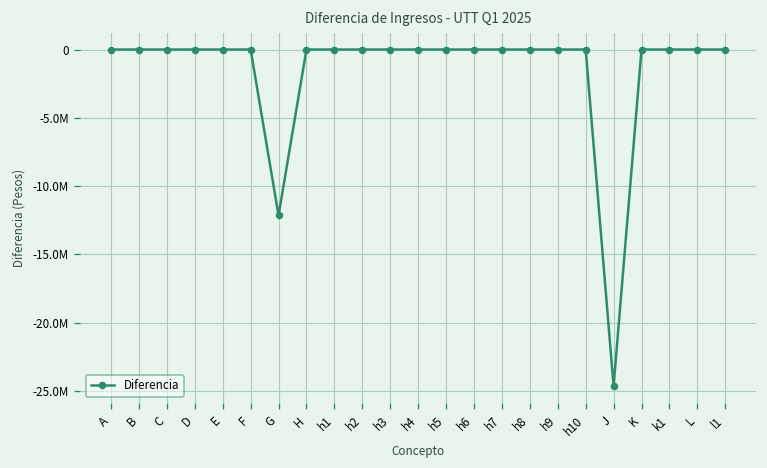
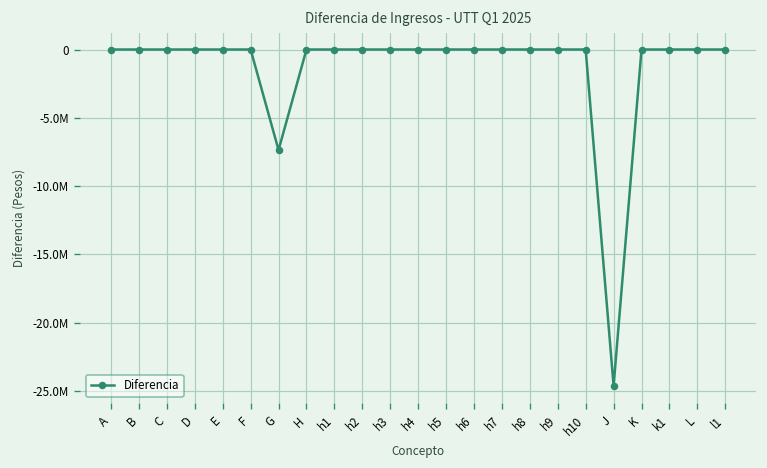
G: -12100000 -> -7400000
